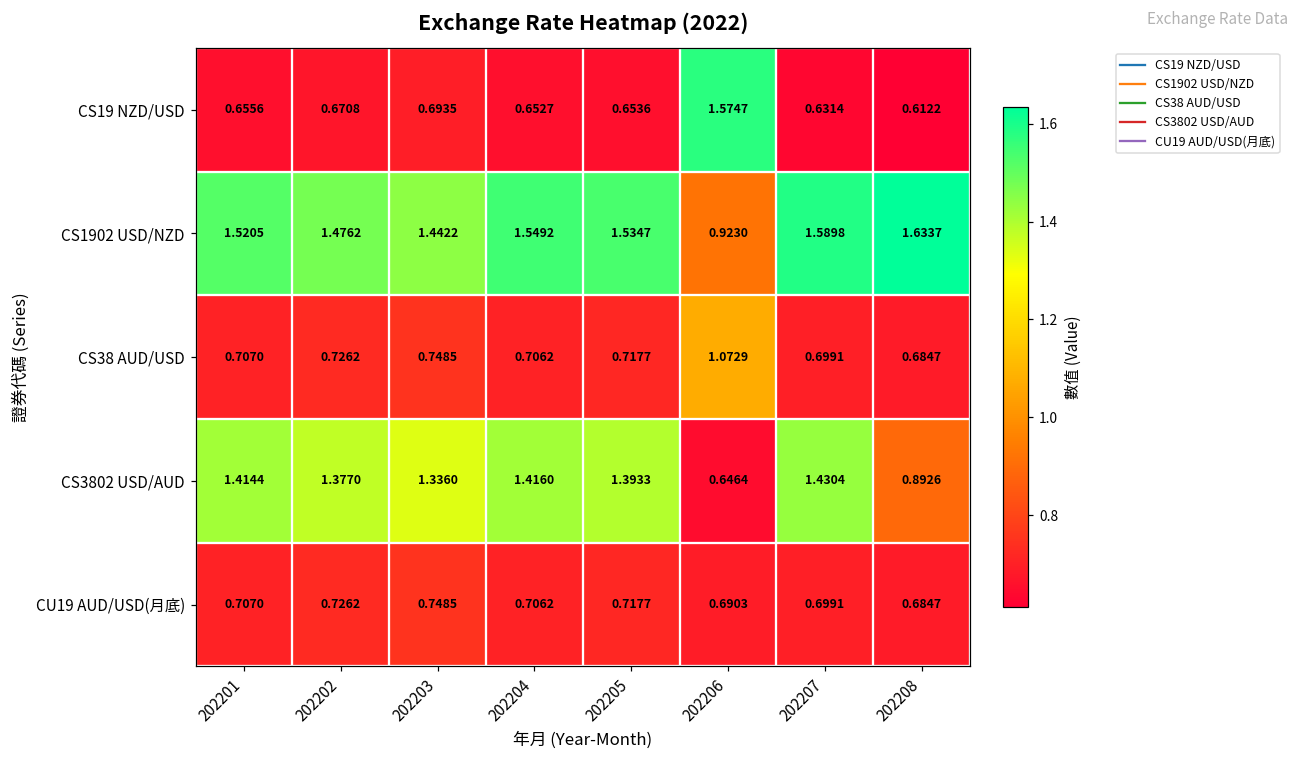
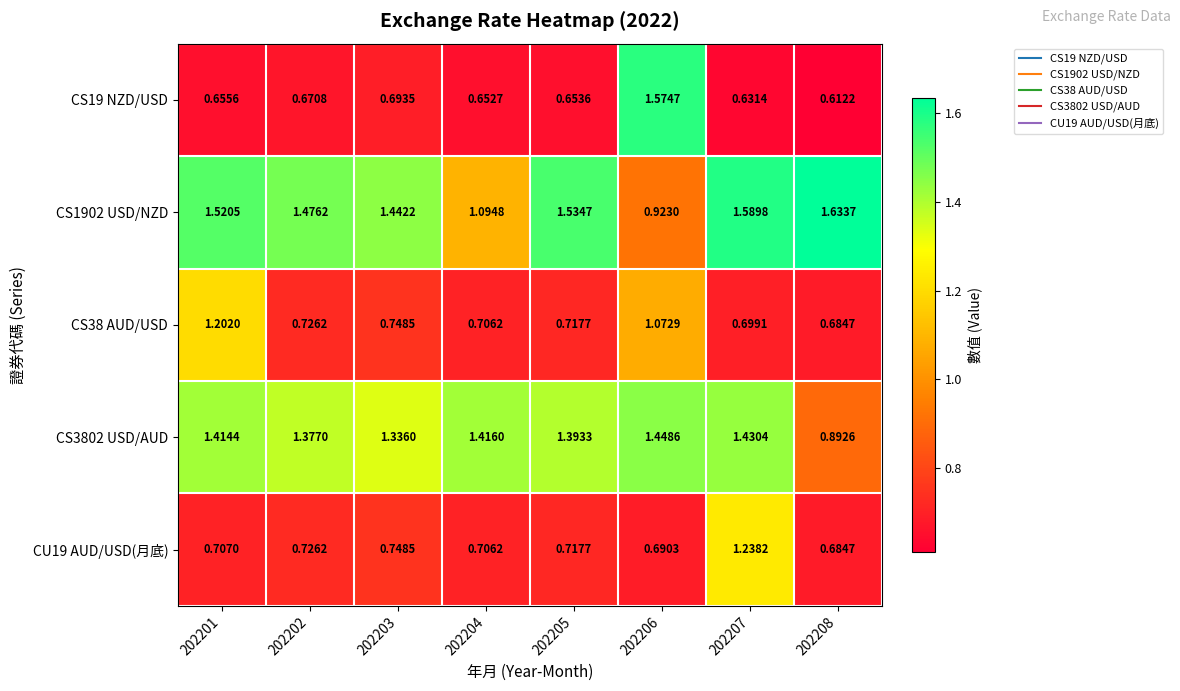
CS1902 USD/NZD, 202204: 1.5492 -> 1.0948
CS38 AUD/USD, 202201: 0.7070 -> 1.2020
CS3802 USD/AUD, 202206: 0.6464 -> 1.4486
CU19 AUD/USD(月底), 202207: 0.6991 -> 1.2382
